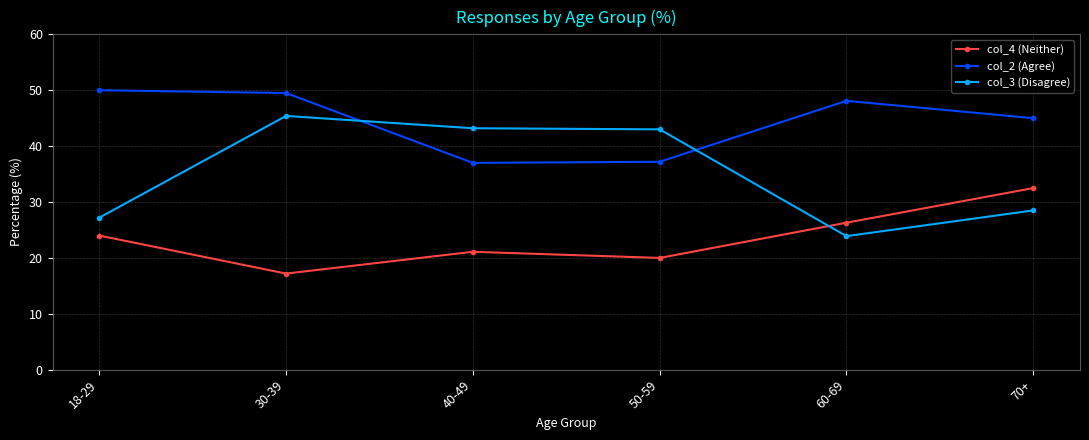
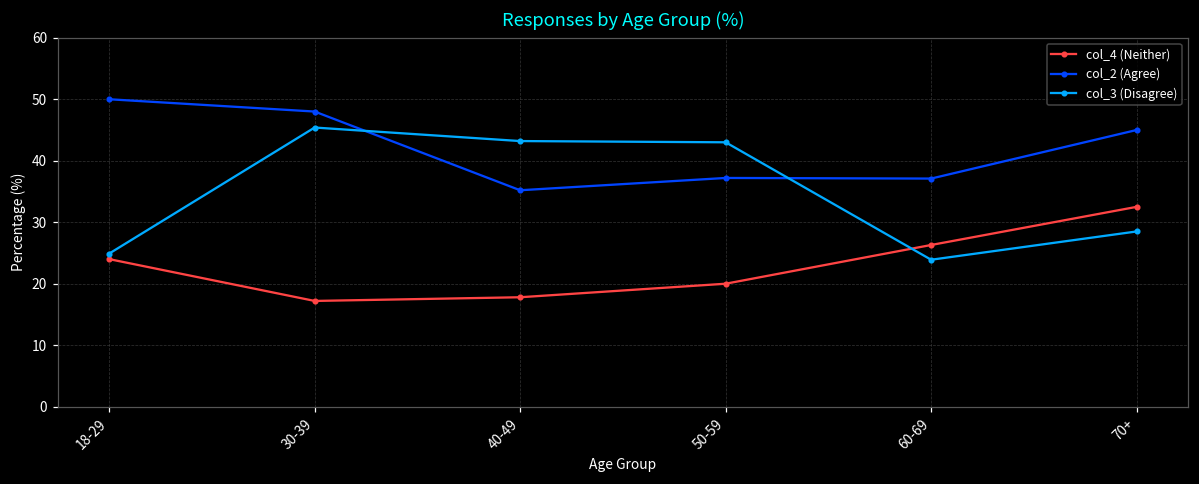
col_3 (Disagree), 18-29: 27 -> 25
col_2 (Agree), 30-39: 50 -> 48
col_4 (Neither), 40-49: 21 -> 18
col_2 (Agree), 40-49: 37 -> 35
col_2 (Agree), 60-69: 48 -> 37
